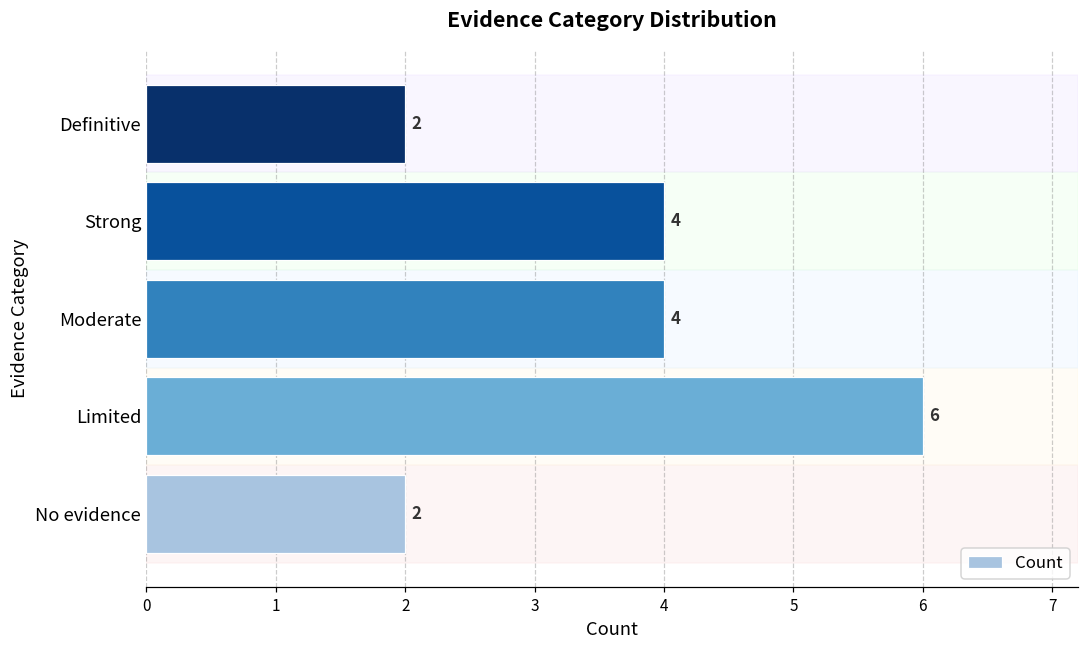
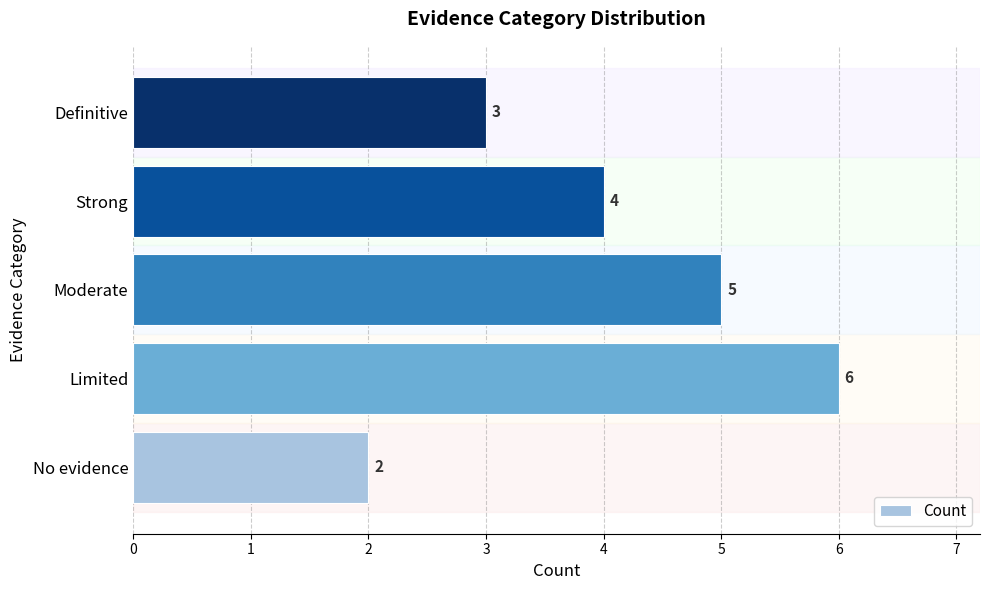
Definitive: 2 -> 3
Moderate: 4 -> 5
